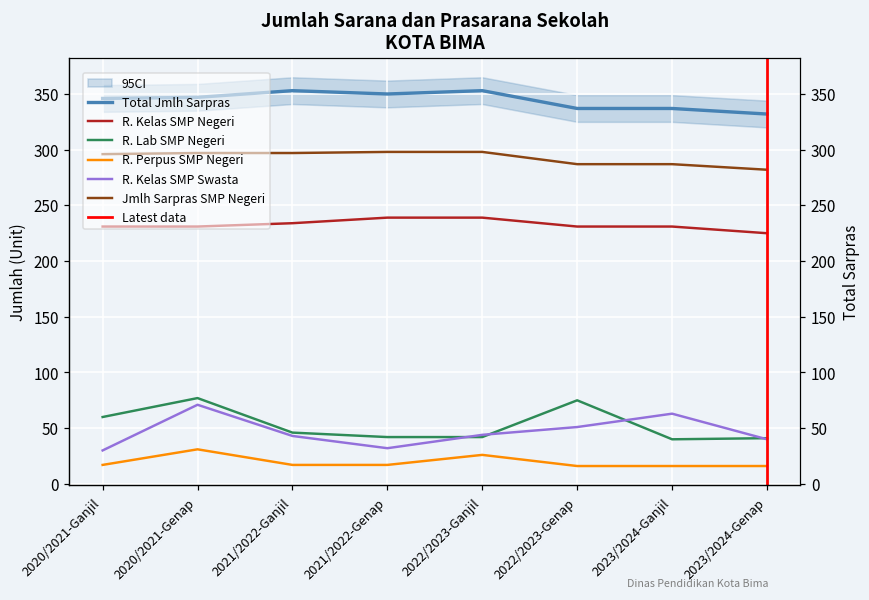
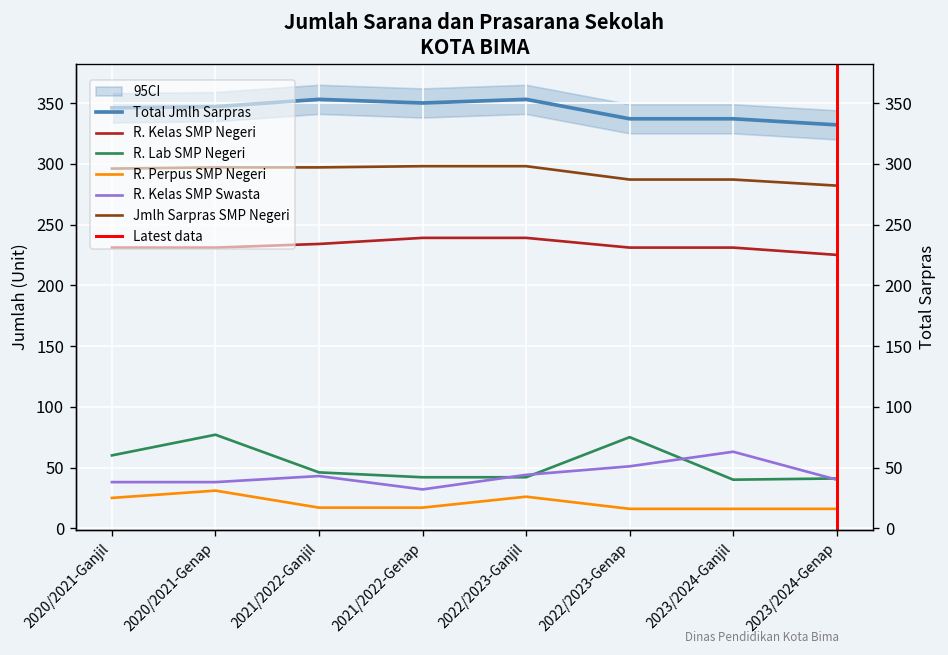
R. Perpus SMP Negeri, 2020/2021-Ganjil: 17 -> 25
R. Kelas SMP Swasta, 2020/2021-Ganjil: 30 -> 38
R. Kelas SMP Swasta, 2020/2021-Genap: 71 -> 38
